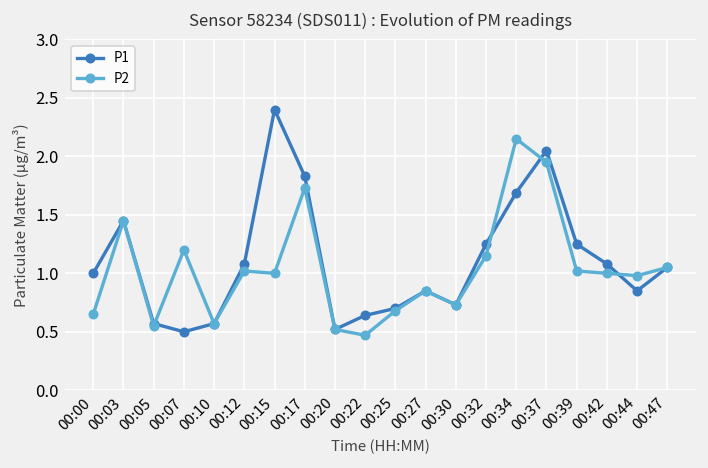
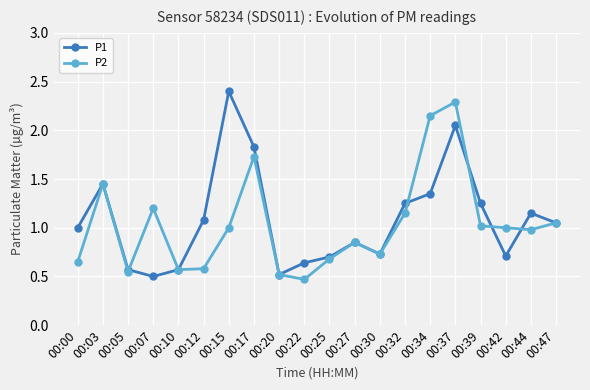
P2, 00:12: 1.0 -> 0.6
P1, 00:34: 1.7 -> 1.4
P2, 00:37: 2.0 -> 2.3
P1, 00:42: 1.1 -> 0.7
P1, 00:44: 0.9 -> 1.2
